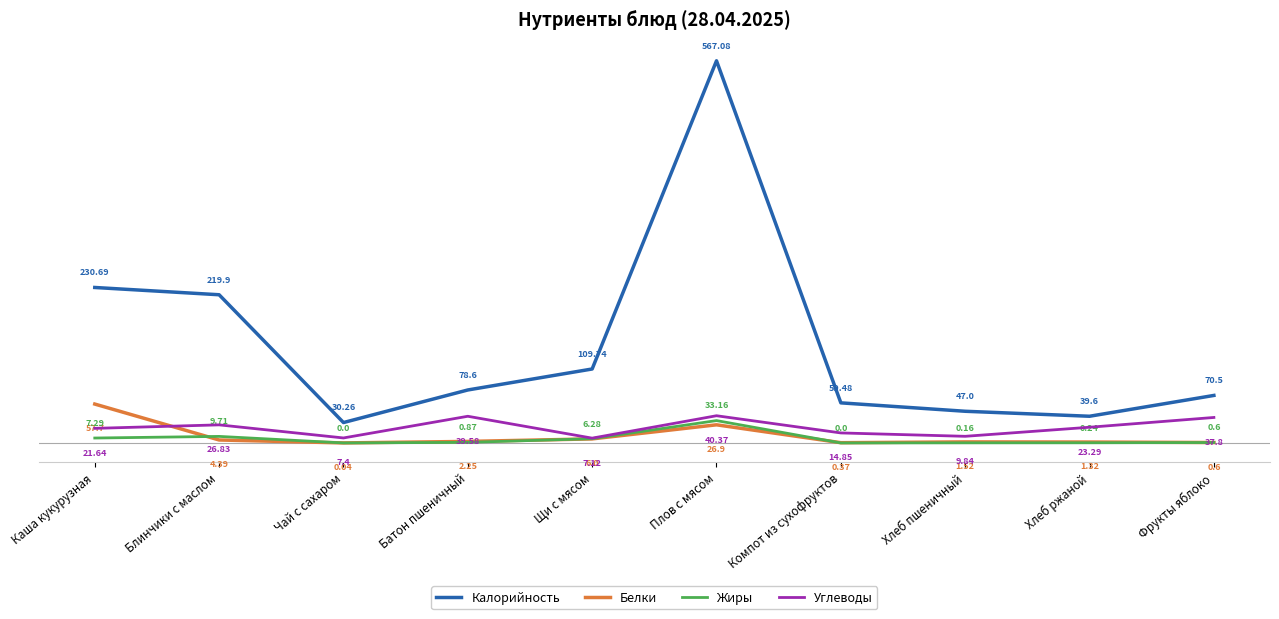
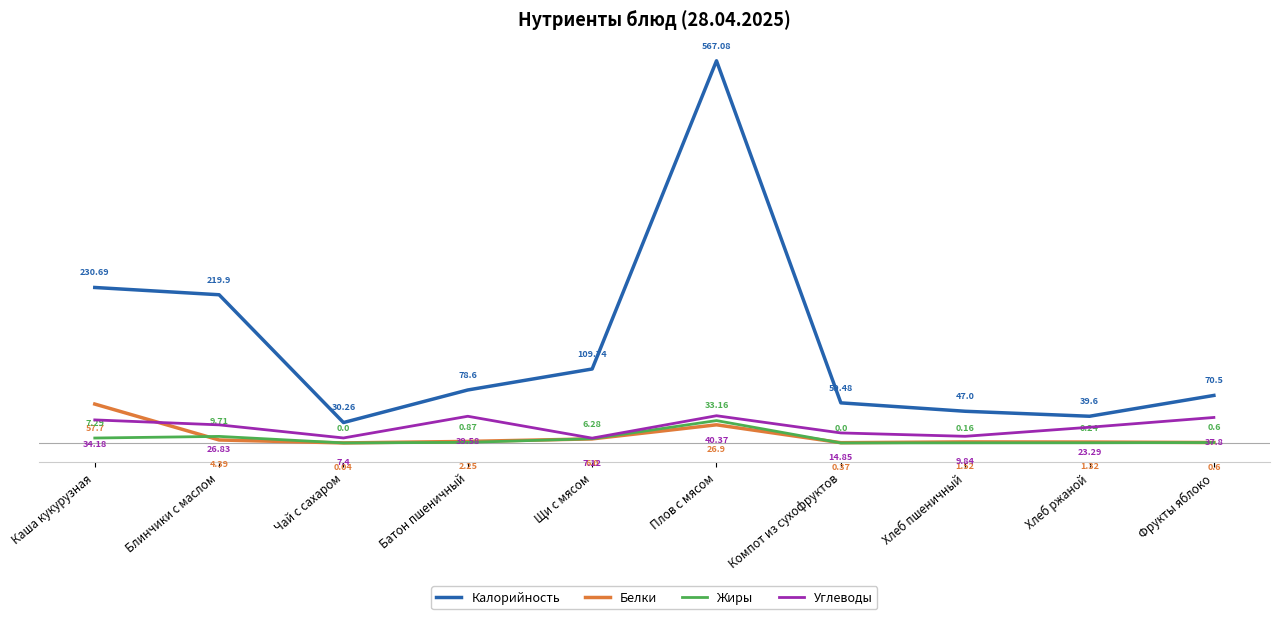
Углеводы, Каша кукурузная: 21.64 -> 34.18
